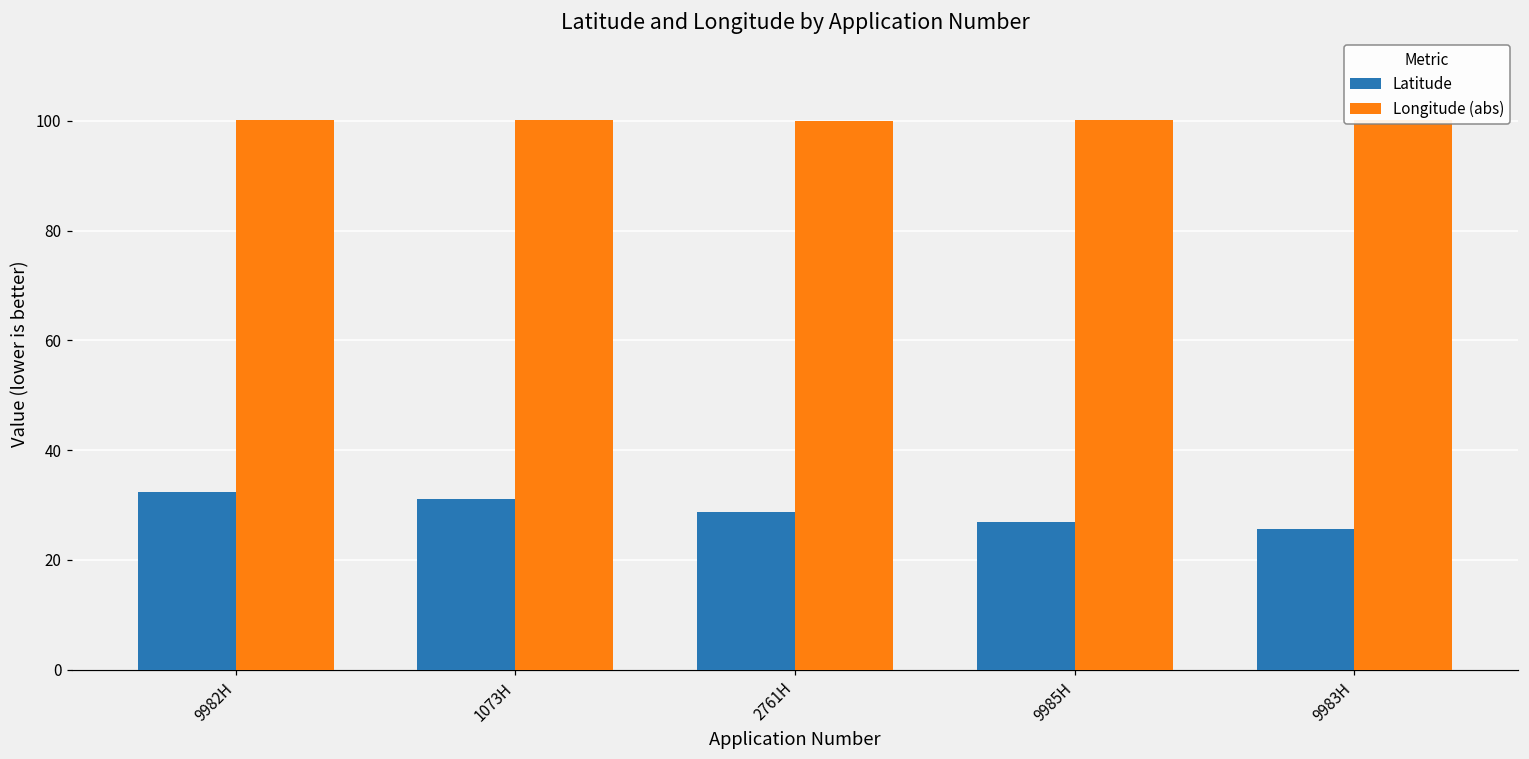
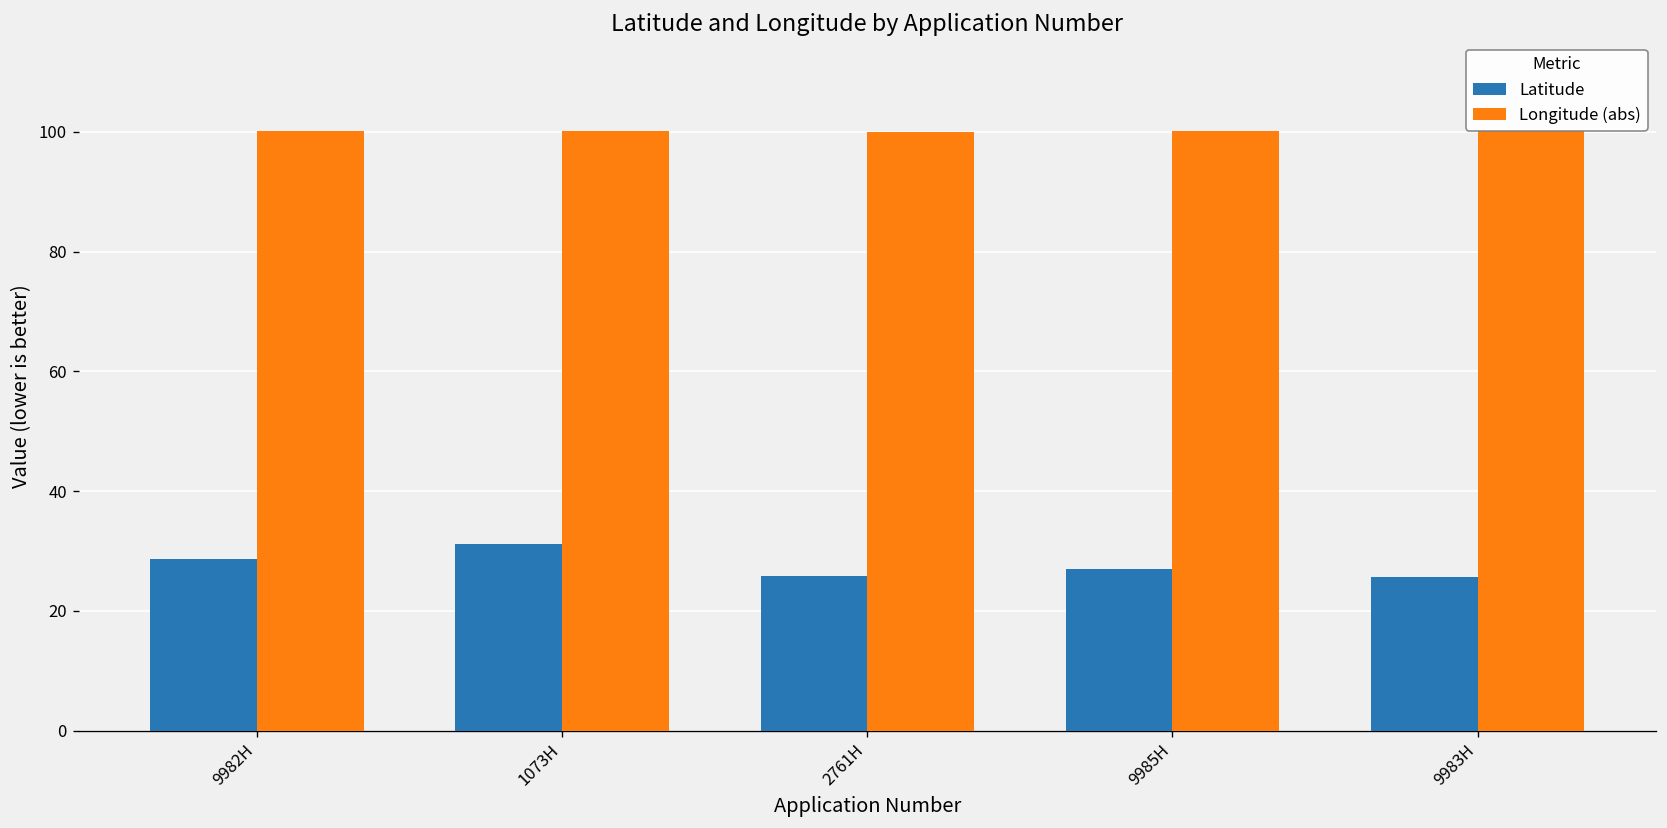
Latitude, 9982H: 32 -> 29
Latitude, 2761H: 29 -> 26
